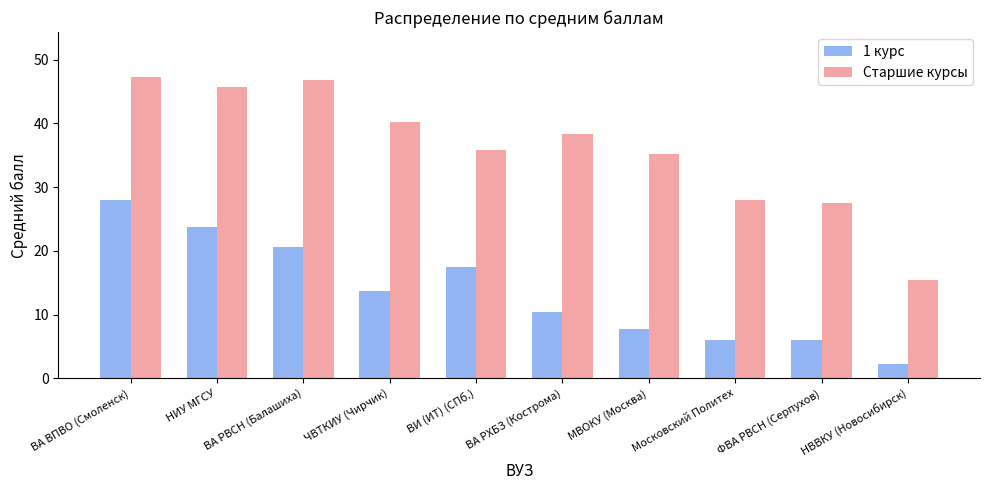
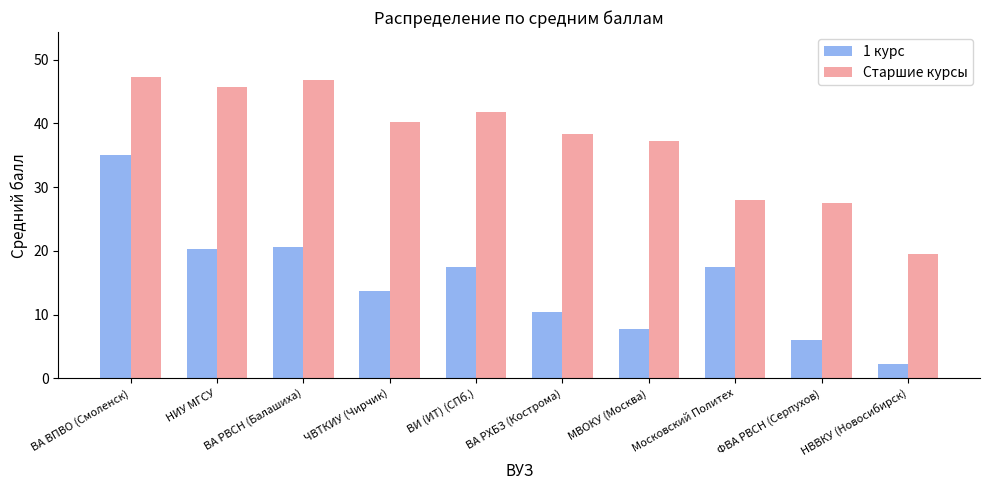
1 курс, ВА ВПВО (Смоленск): 28 -> 35
1 курс, НИУ МГСУ: 24 -> 20
Старшие курсы, ВИ (ИТ) (СПб.): 36 -> 42
Старшие курсы, МВОКУ (Москва): 35 -> 37
1 курс, Московский Политех: 6 -> 18
Старшие курсы, НВВКУ (Новосибирск): 15 -> 20
